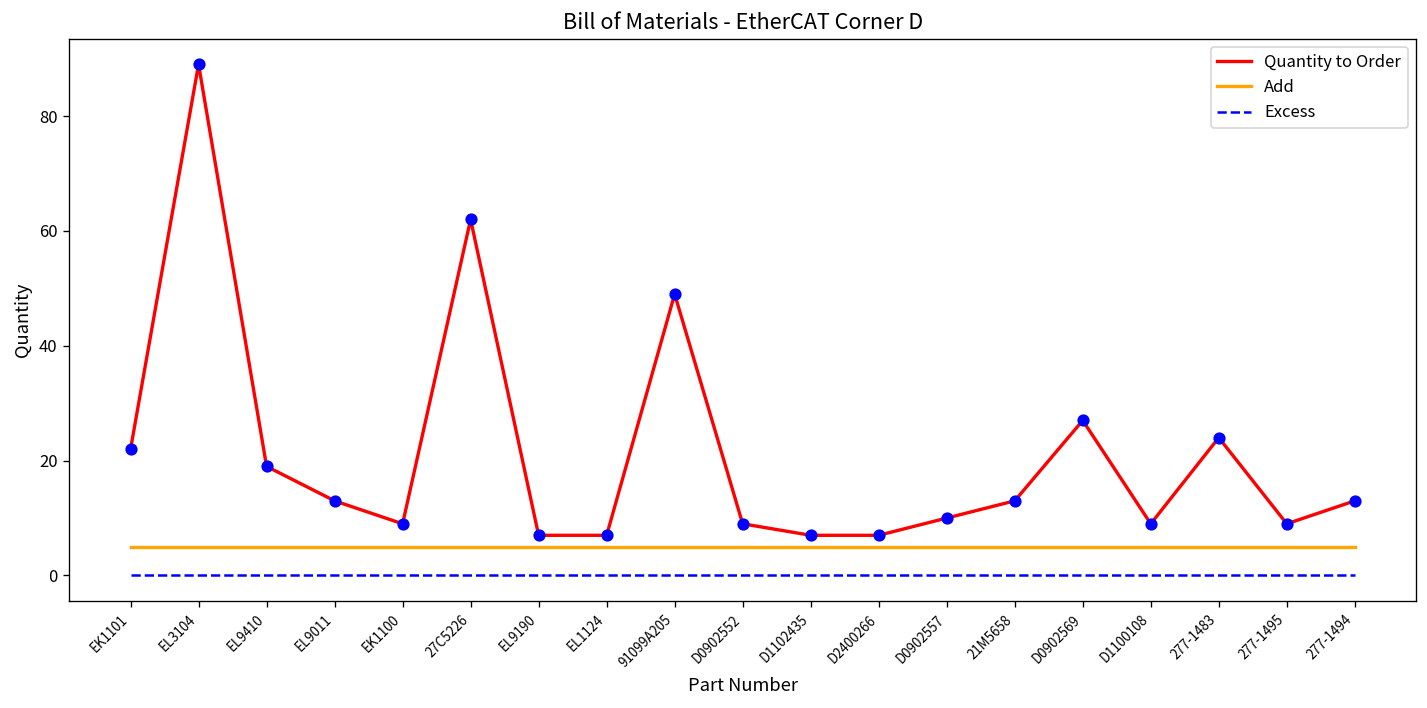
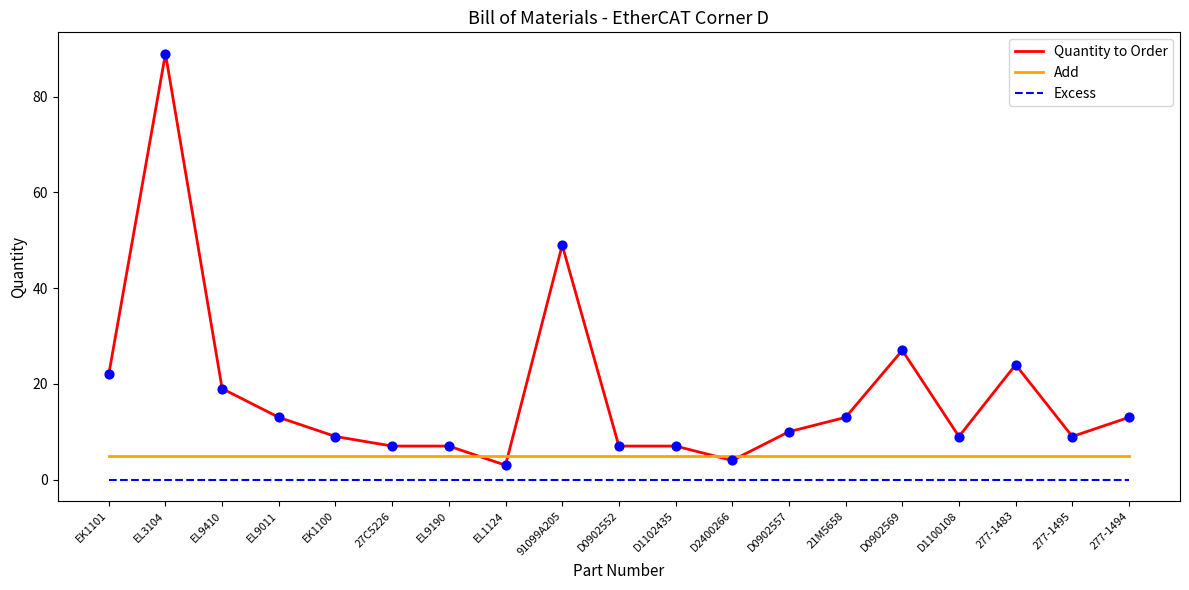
Quantity to Order, 27C5226: 62 -> 7
Quantity to Order, EL1124: 7 -> 3
Quantity to Order, D0902552: 9 -> 7
Quantity to Order, D2400266: 7 -> 4
